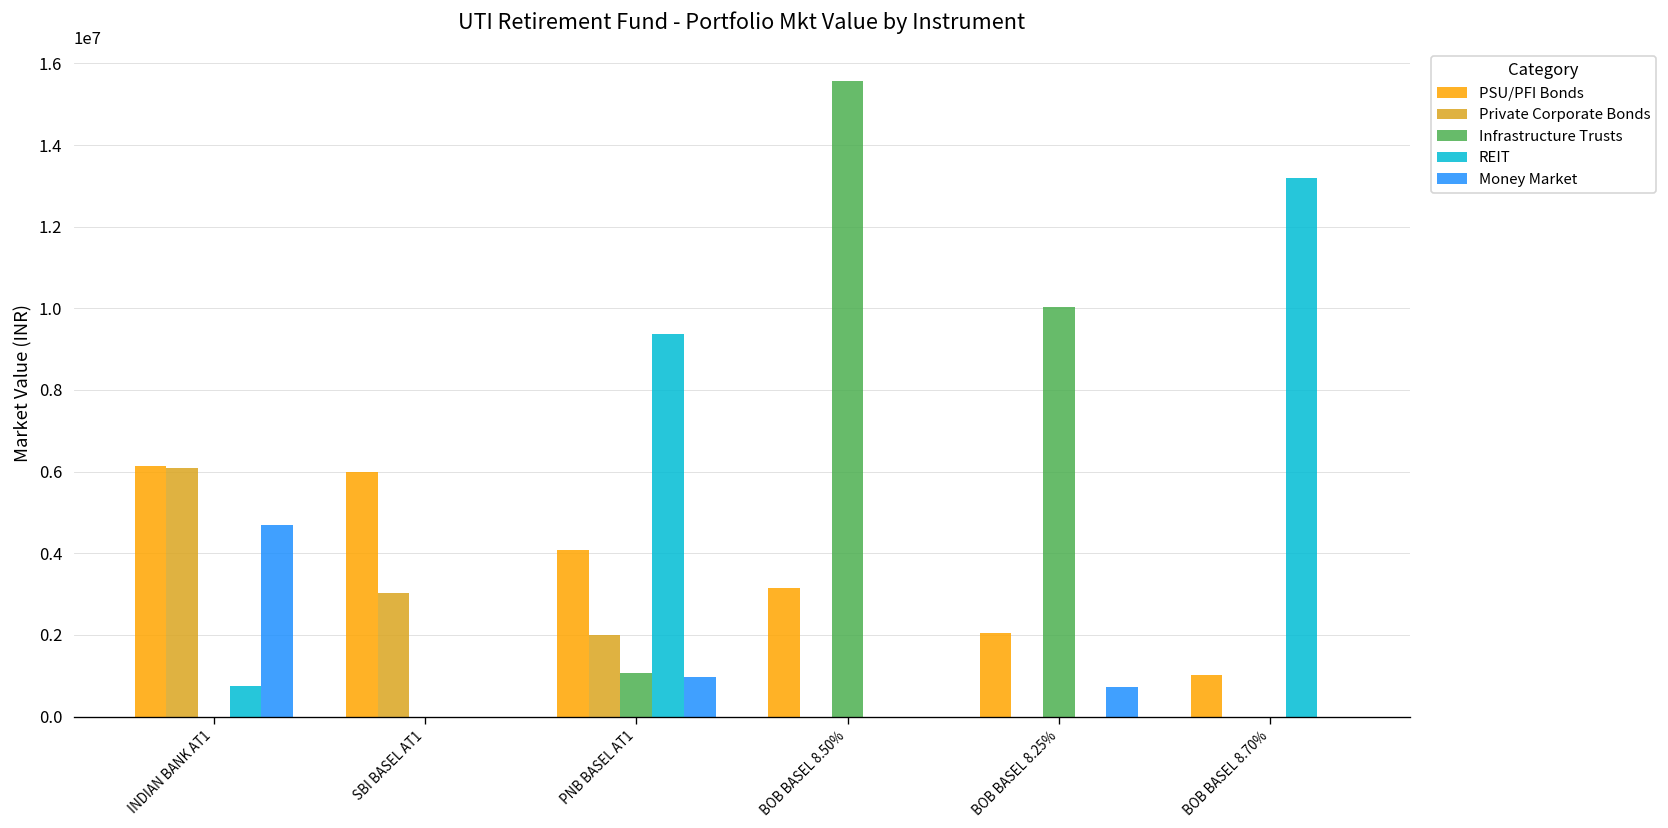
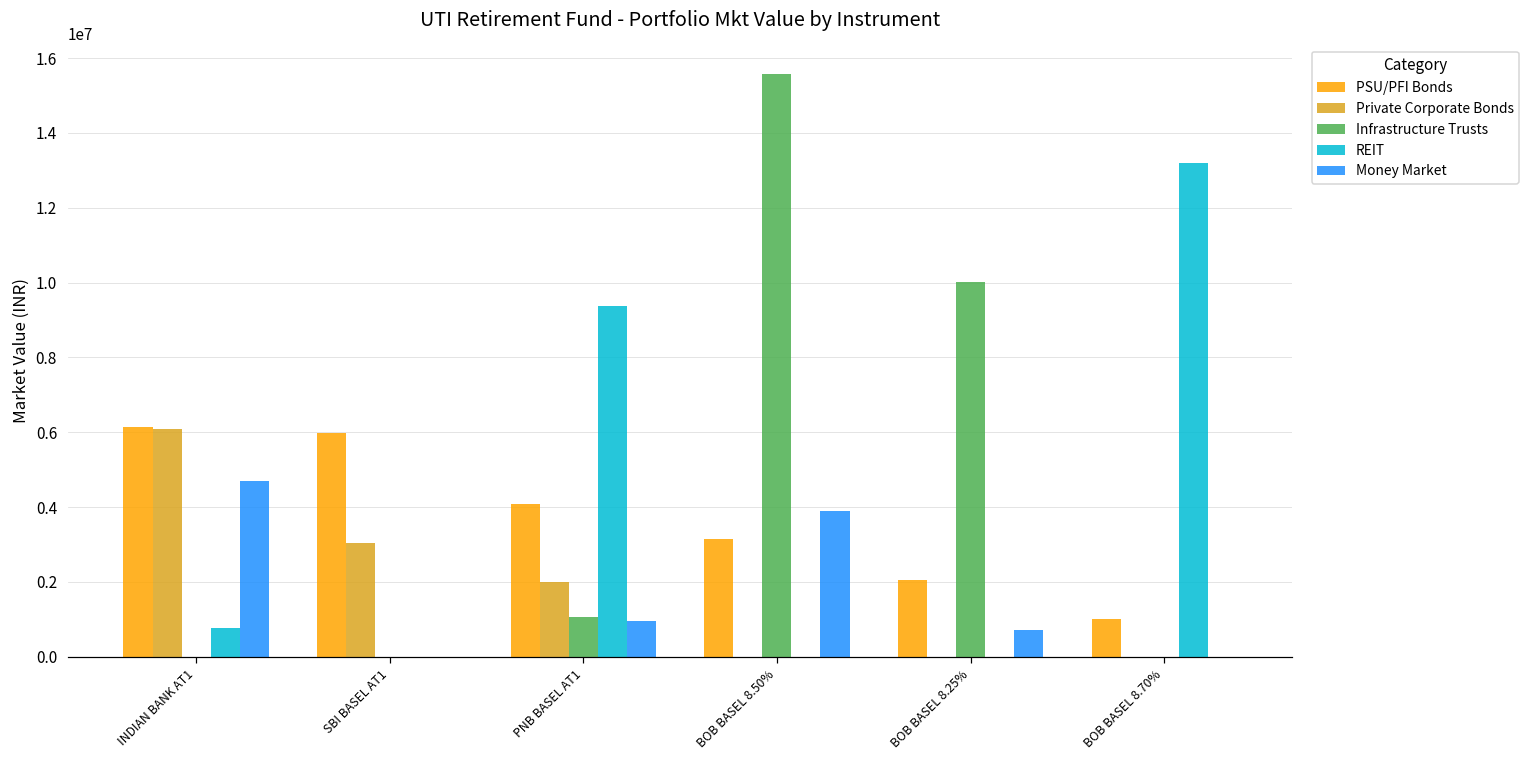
Money Market, BOB BASEL 8.50%: 0 -> 3900000
